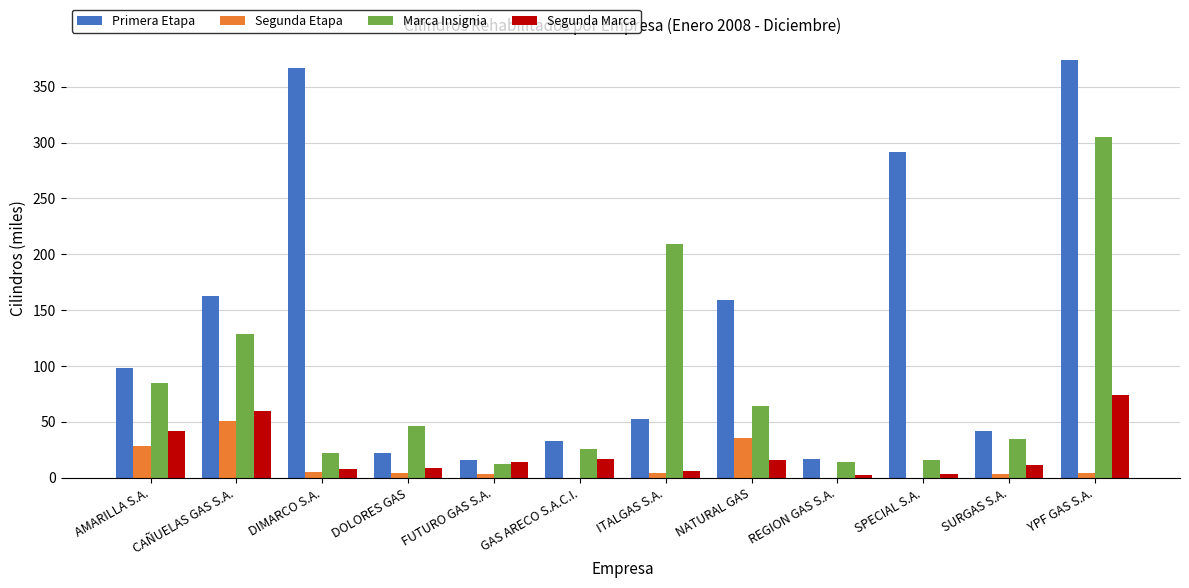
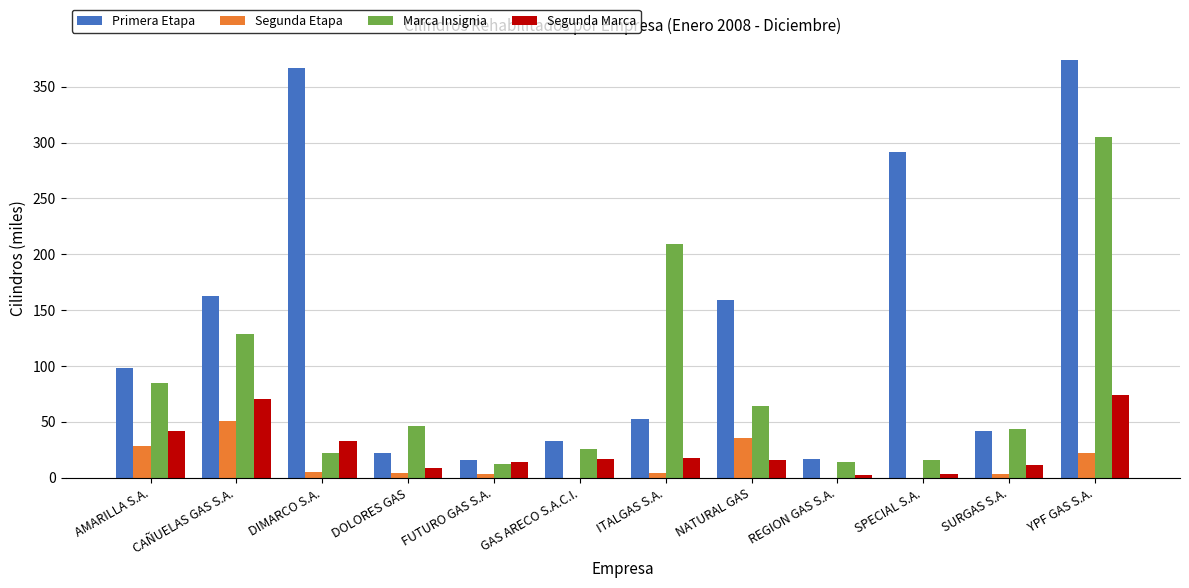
Segunda Marca, CAÑUELAS GAS S.A.: 59 -> 70
Segunda Marca, DIMARCO S.A.: 8 -> 32
Segunda Marca, ITALGAS S.A.: 5 -> 18
Marca Insignia, SURGAS S.A.: 34 -> 44
Segunda Etapa, YPF GAS S.A.: 4 -> 22
